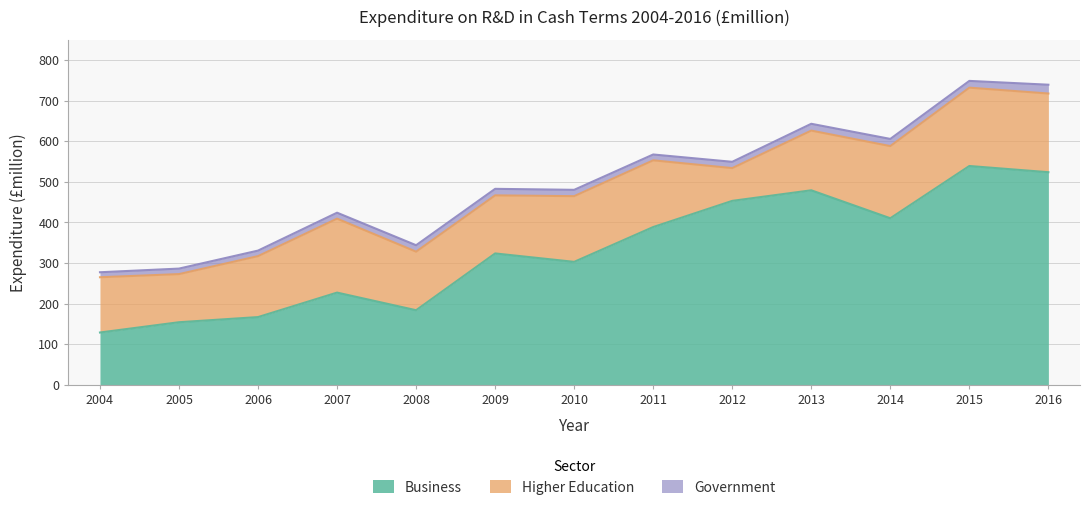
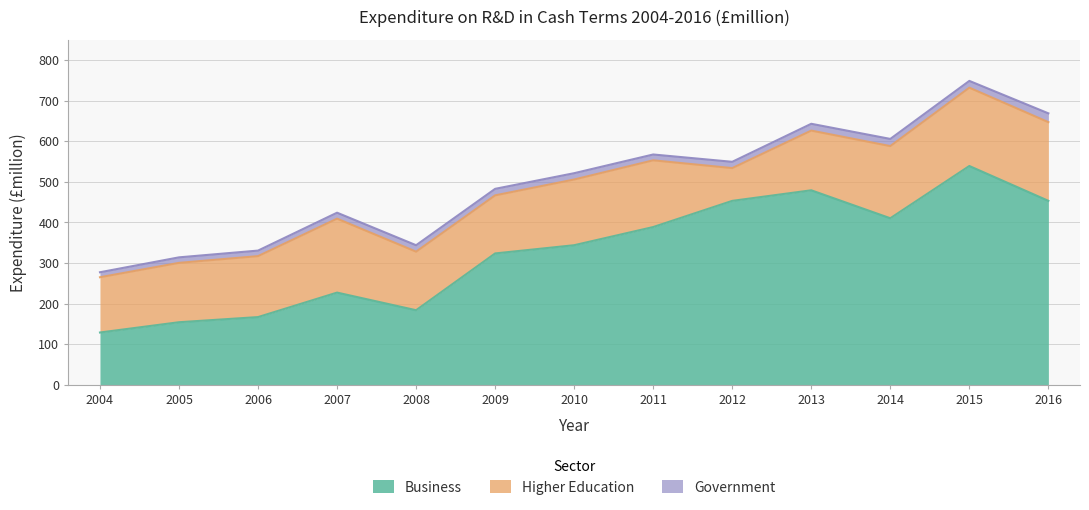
Higher Education, 2005: 120 -> 150
Business, 2010: 300 -> 340
Business, 2016: 520 -> 450
